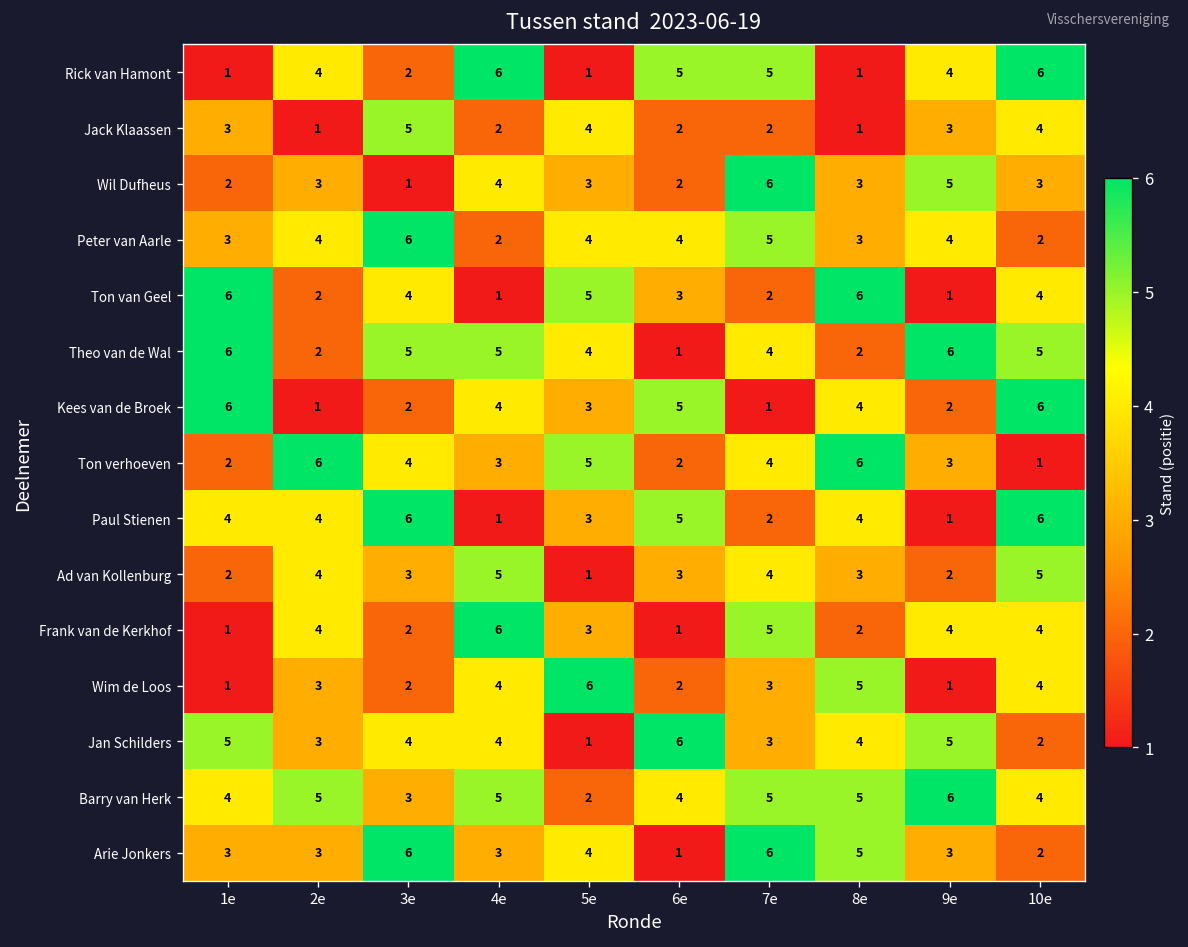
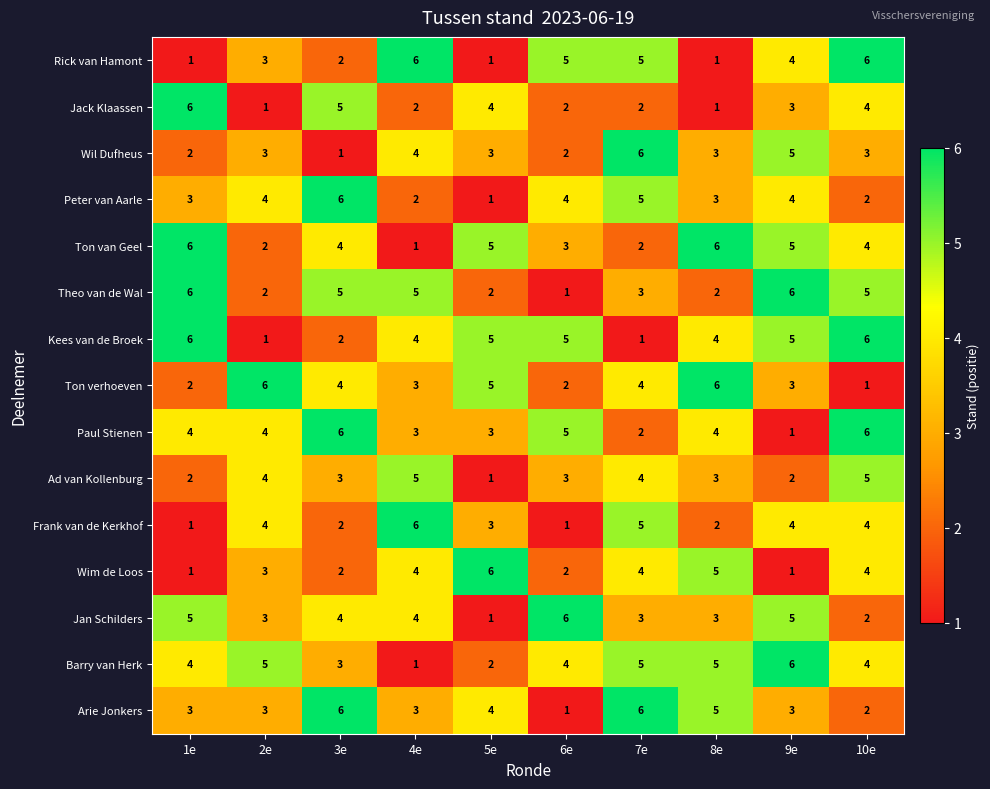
Rick van Hamont, 2e: 4 -> 3
Jack Klaassen, 1e: 3 -> 6
Peter van Aarle, 5e: 4 -> 1
Ton van Geel, 9e: 1 -> 5
Theo van de Wal, 5e: 4 -> 2
Theo van de Wal, 7e: 4 -> 3
Kees van de Broek, 5e: 3 -> 5
Kees van de Broek, 9e: 2 -> 5
Paul Stienen, 4e: 1 -> 3
Wim de Loos, 7e: 3 -> 4
Jan Schilders, 8e: 4 -> 3
Barry van Herk, 4e: 5 -> 1
